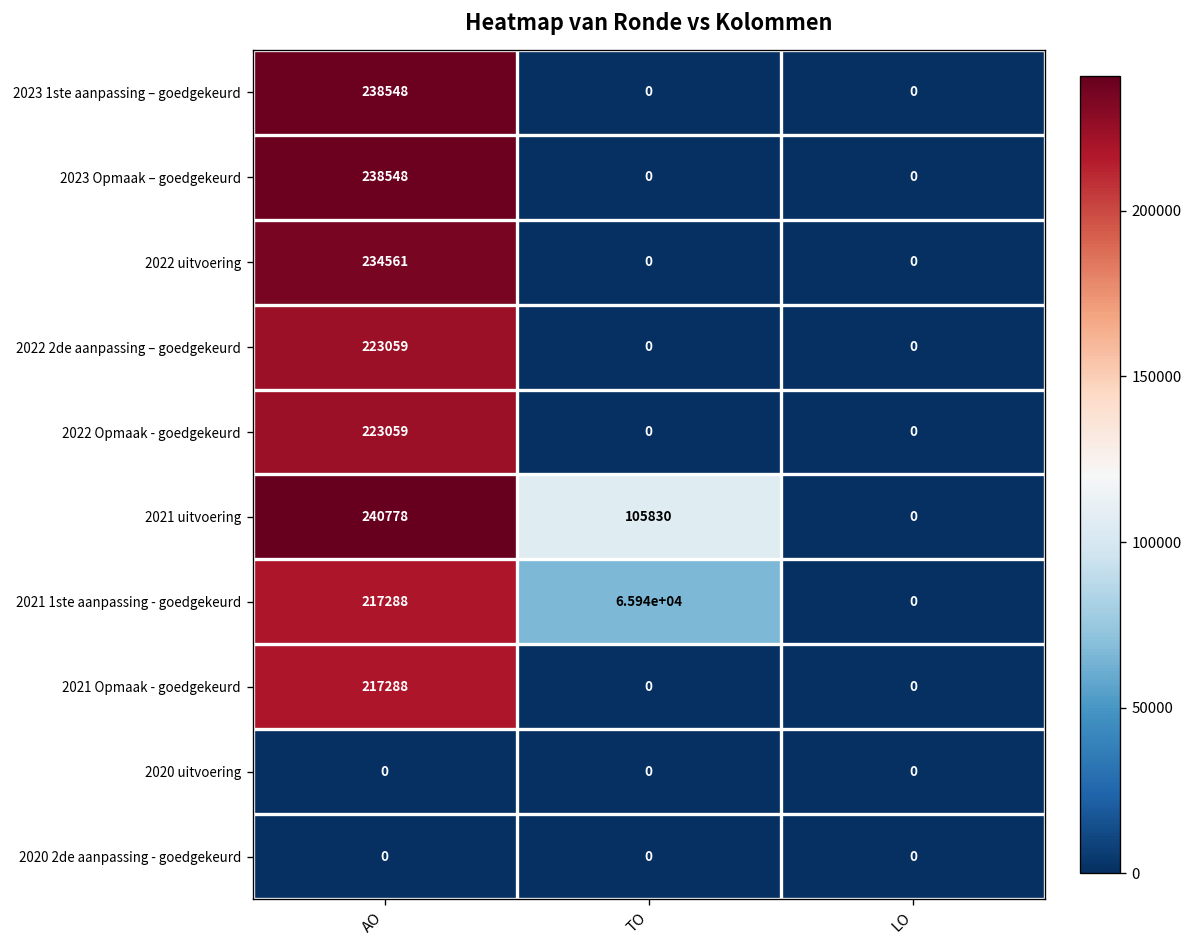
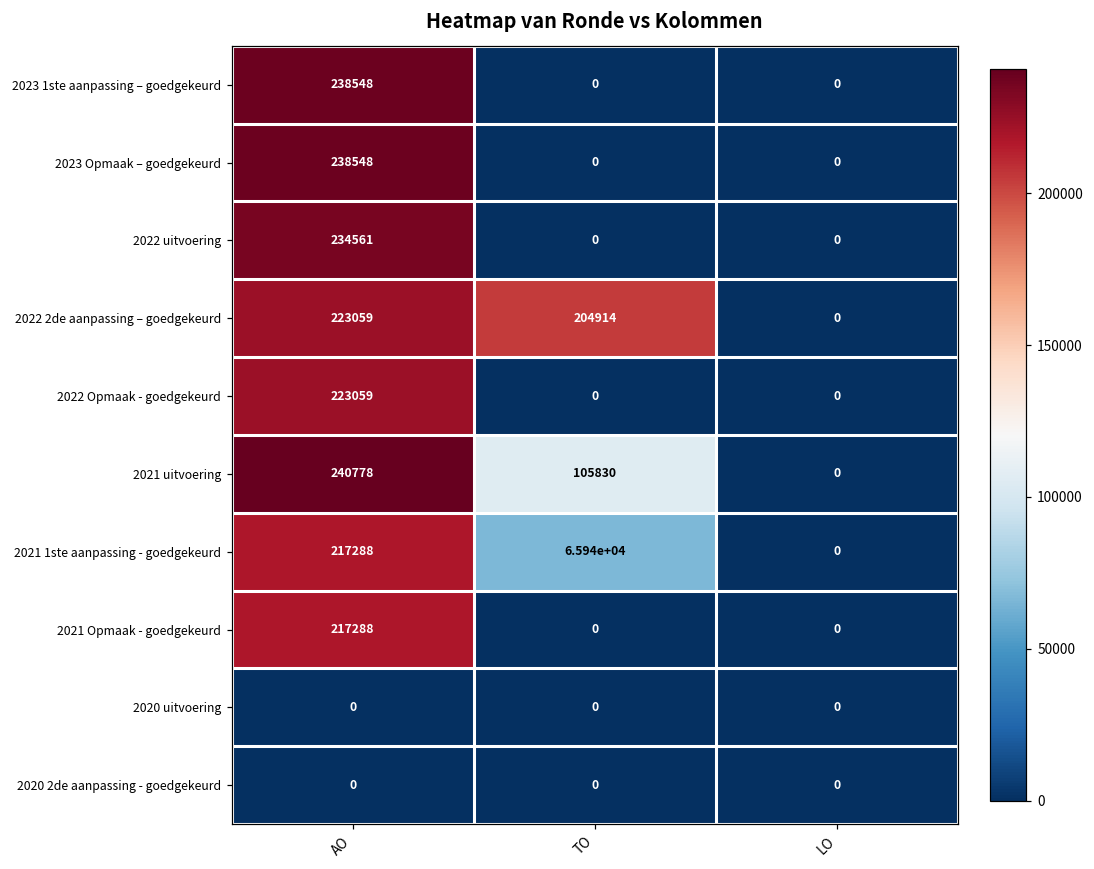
2022 2de aanpassing – goedgekeurd, TO: 0 -> 204914
